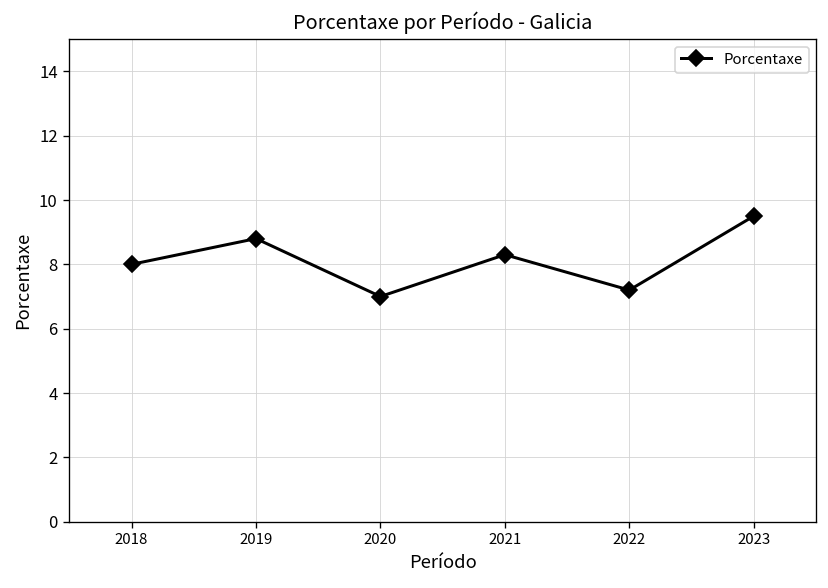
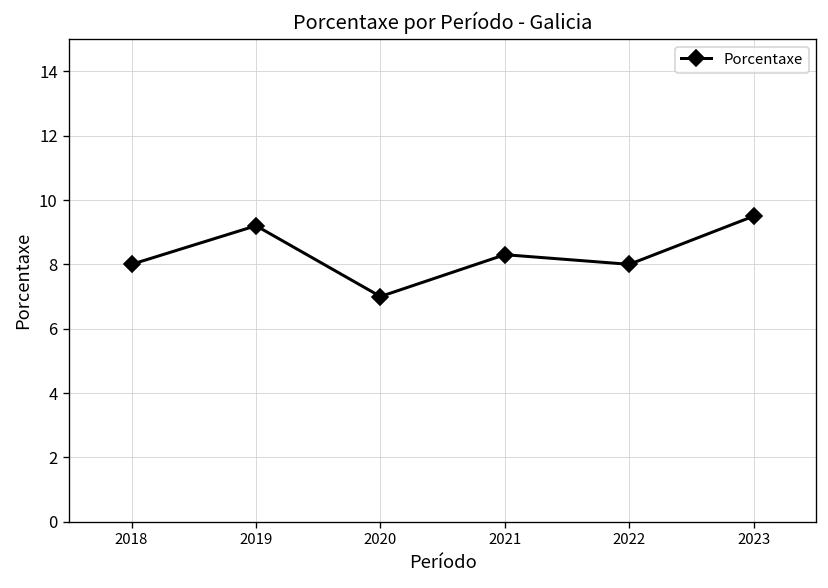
2019: 8.8 -> 9.2
2022: 7.2 -> 8.0
